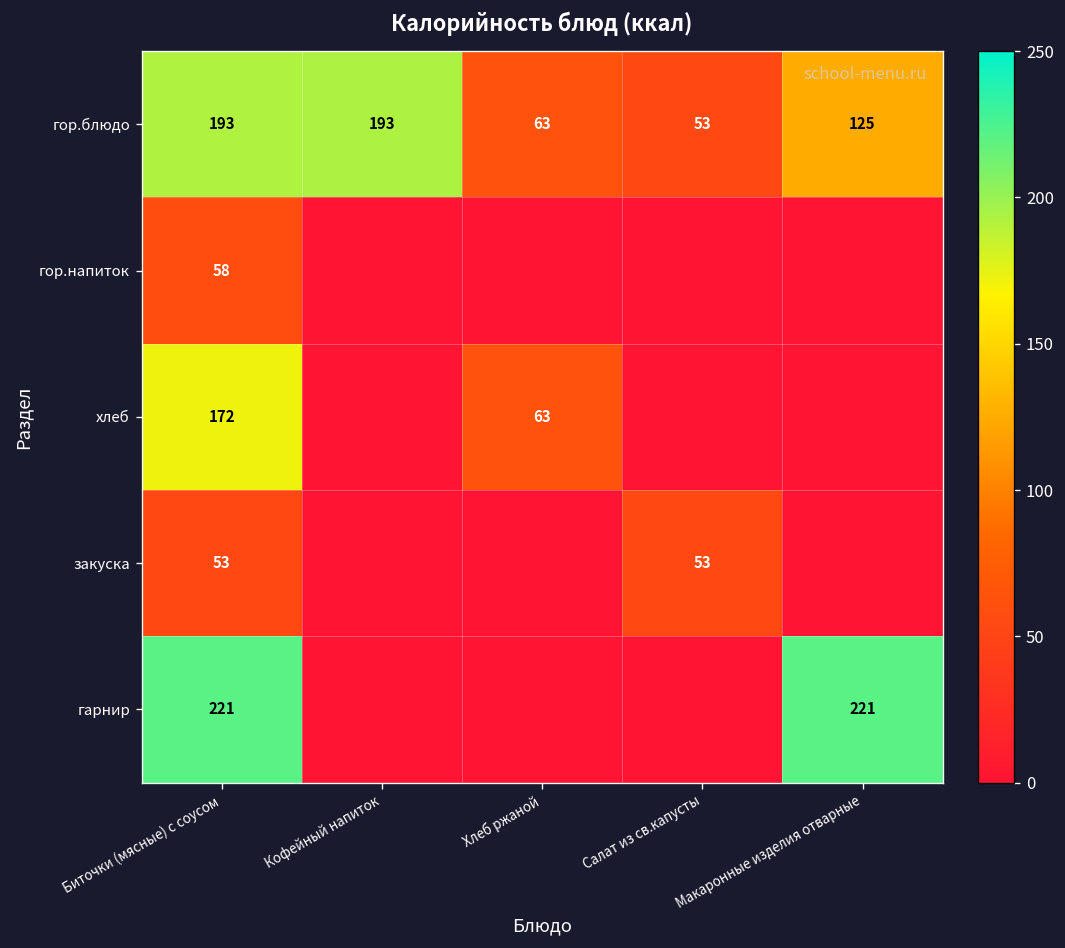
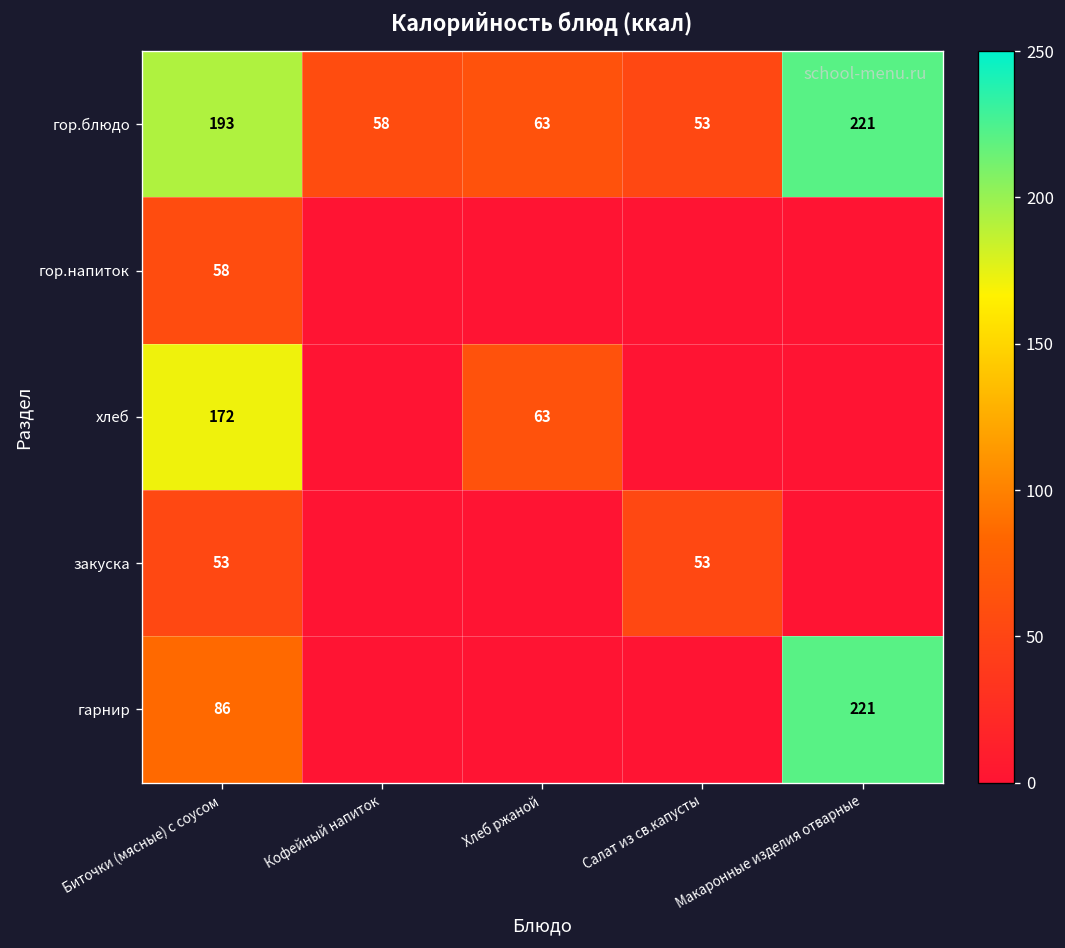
гор.блюдо, Кофейный напиток: 193 -> 58
гор.блюдо, Макаронные изделия отварные: 125 -> 221
гарнир, Биточки (мясные) с соусом: 221 -> 86
